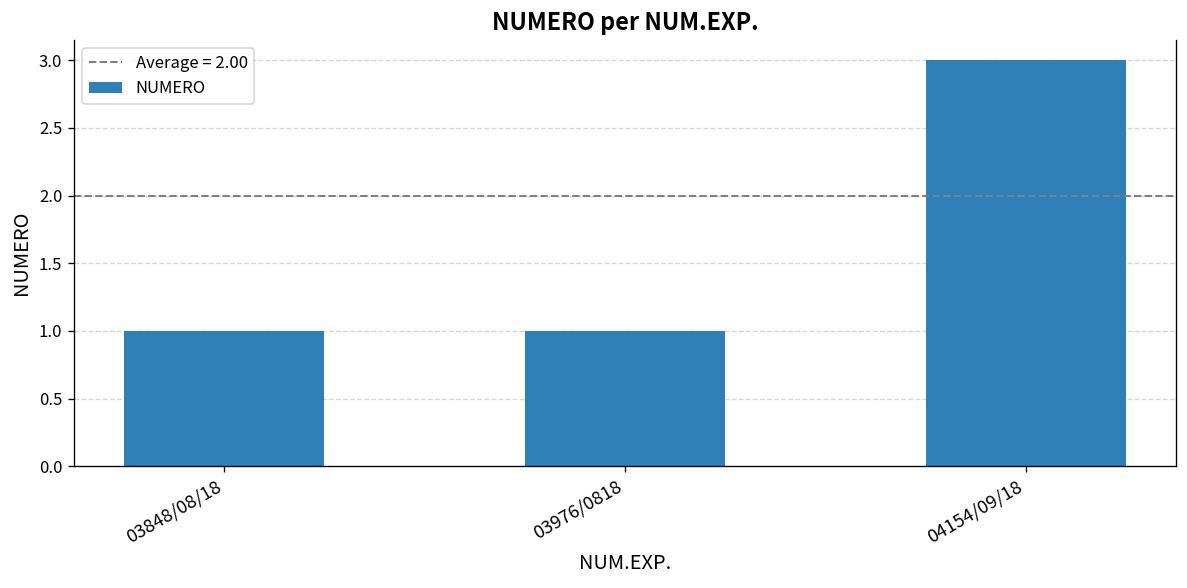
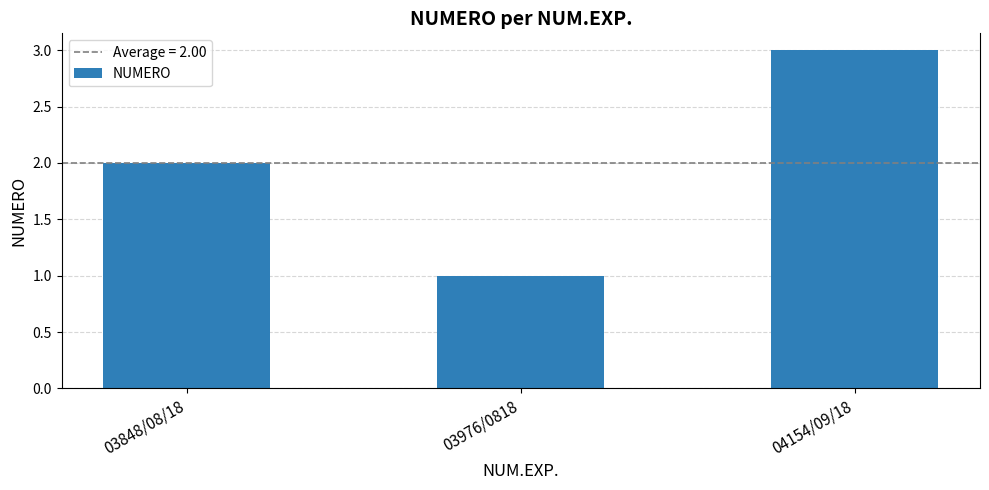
03848/08/18: 1 -> 2
